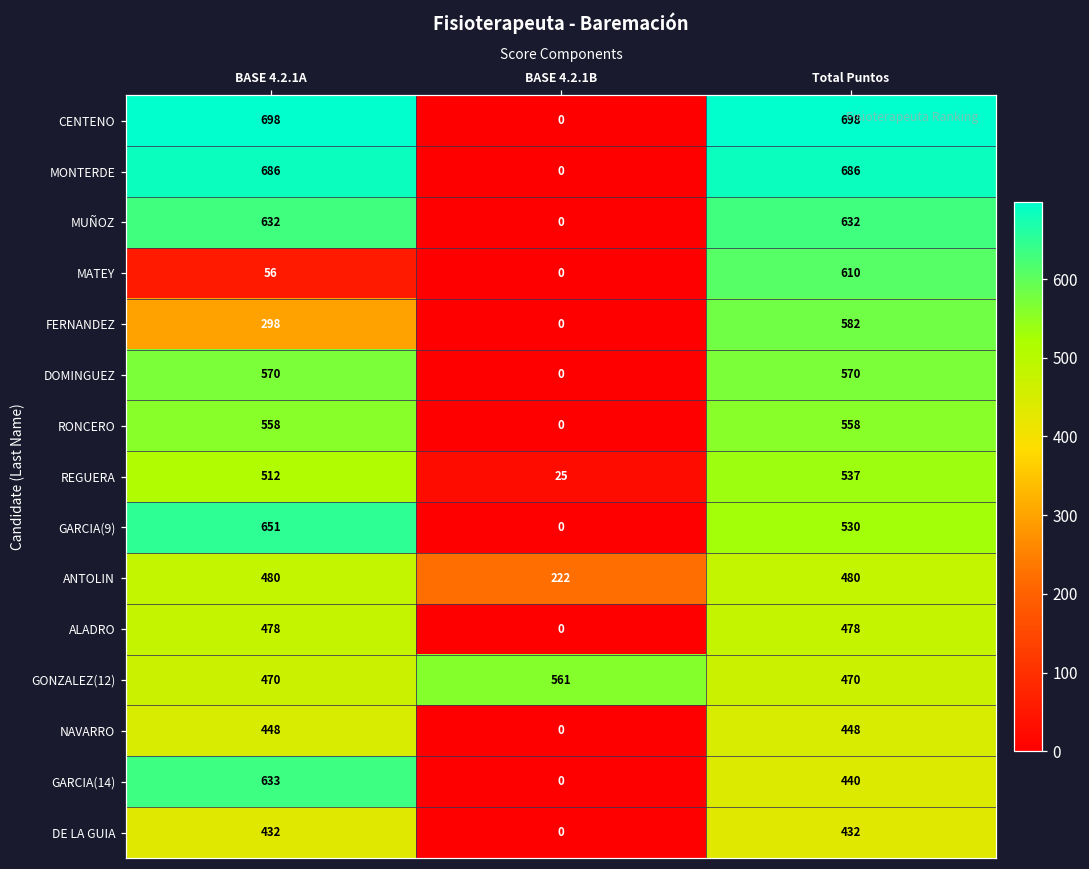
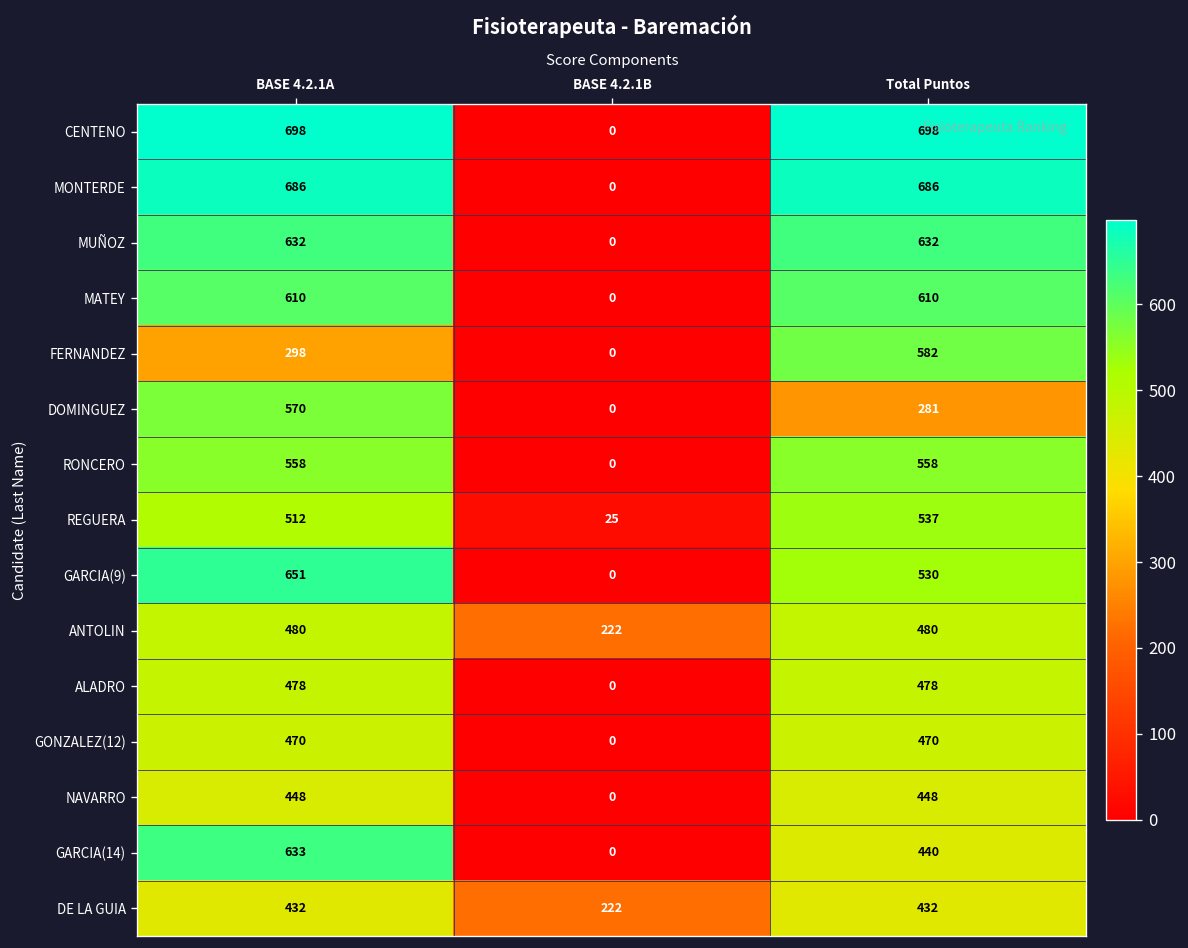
MATEY, BASE 4.2.1A: 56 -> 610
DOMINGUEZ, Total Puntos: 570 -> 281
GONZALEZ(12), BASE 4.2.1B: 561 -> 0
DE LA GUIA, BASE 4.2.1B: 0 -> 222
